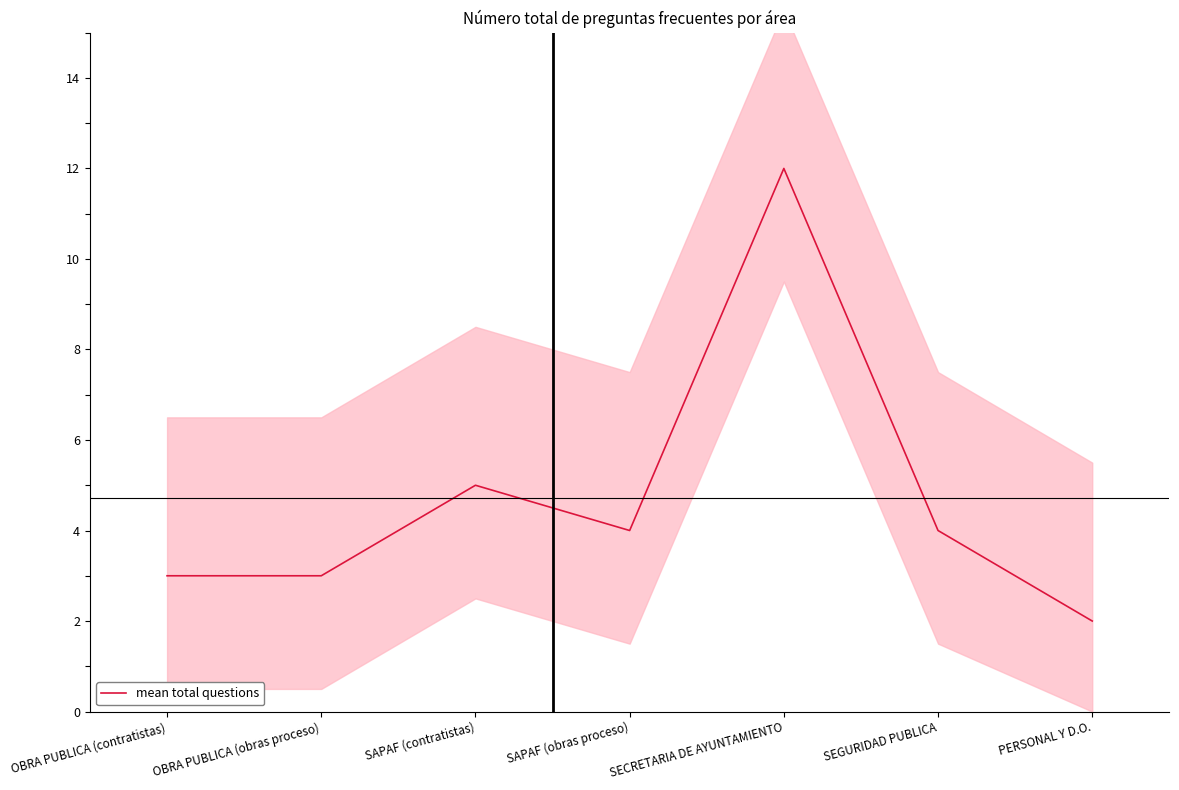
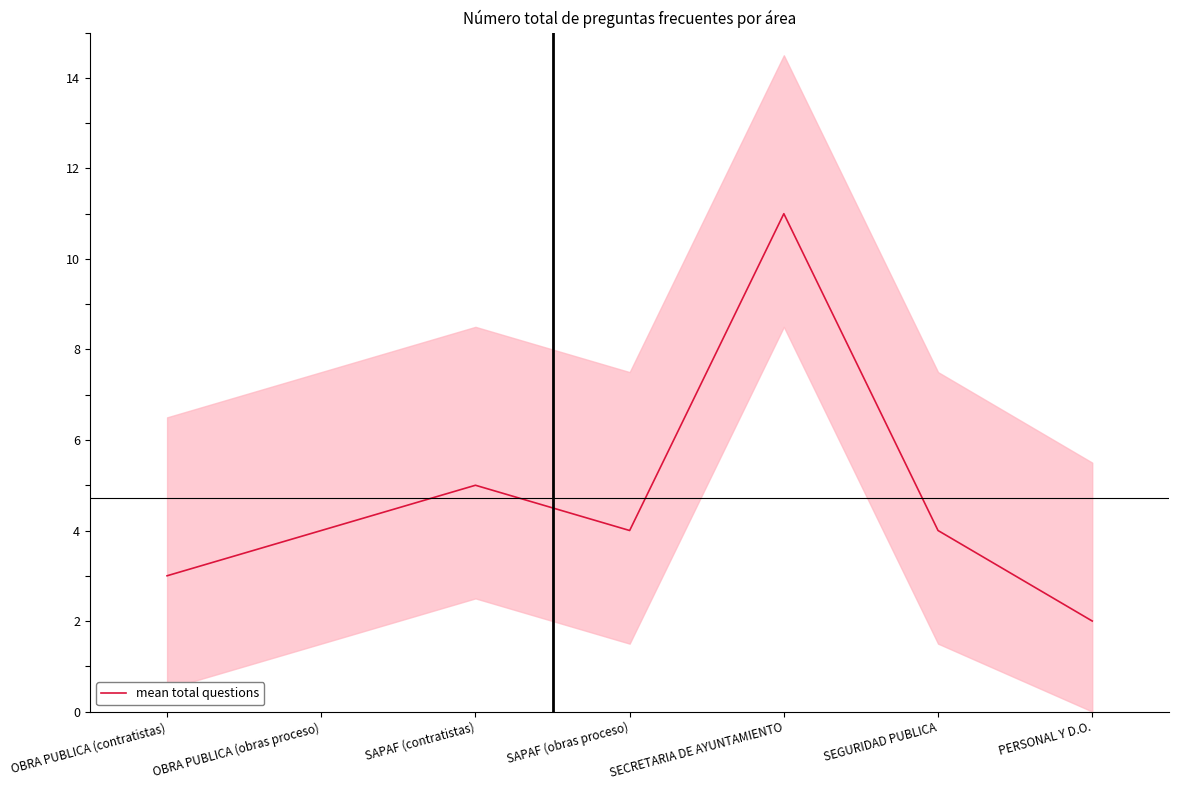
mean total questions, OBRA PUBLICA (obras proceso): 3 -> 4
mean total questions, SECRETARIA DE AYUNTAMIENTO: 12 -> 11
